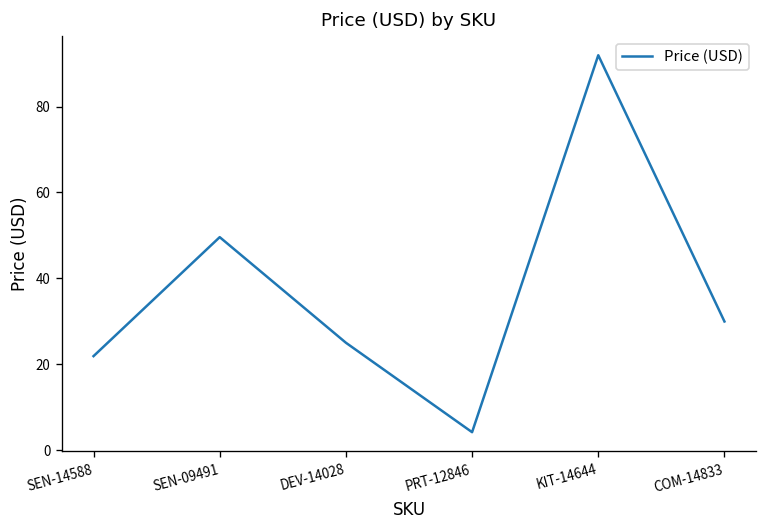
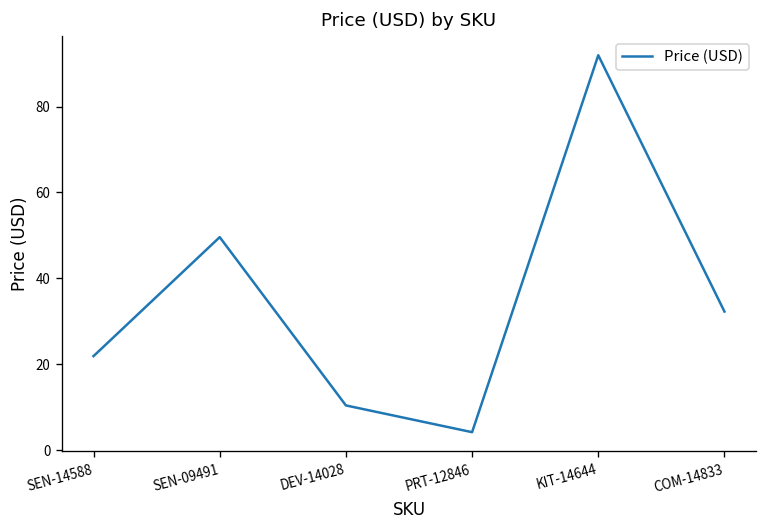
DEV-14028: 25 -> 10
COM-14833: 30 -> 32
